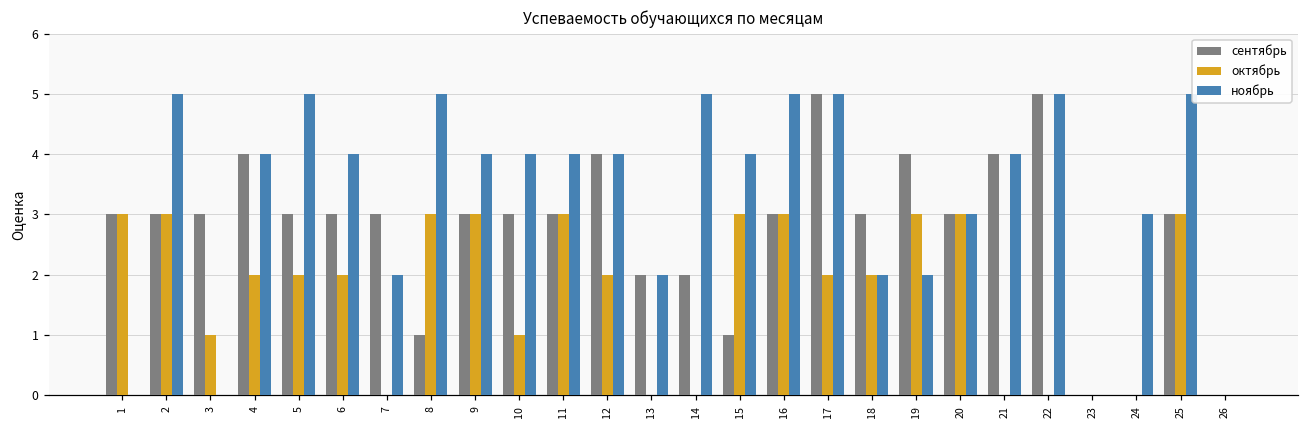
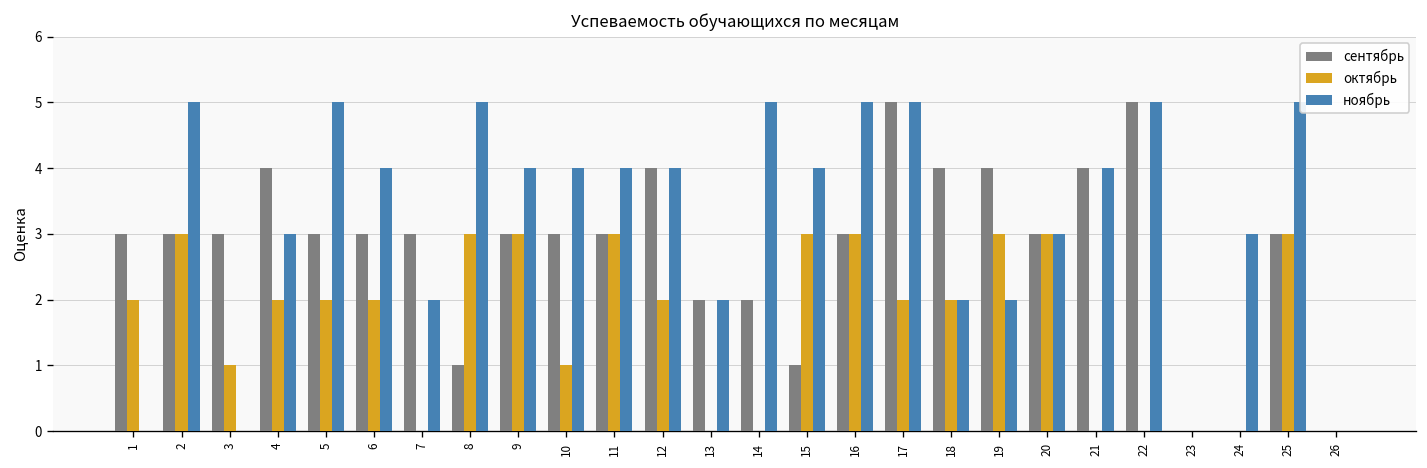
октябрь, 1: 3 -> 2
ноябрь, 4: 4 -> 3
сентябрь, 18: 3 -> 4
